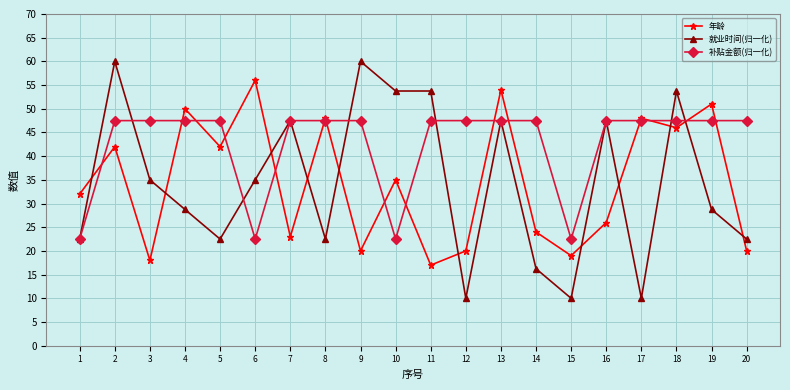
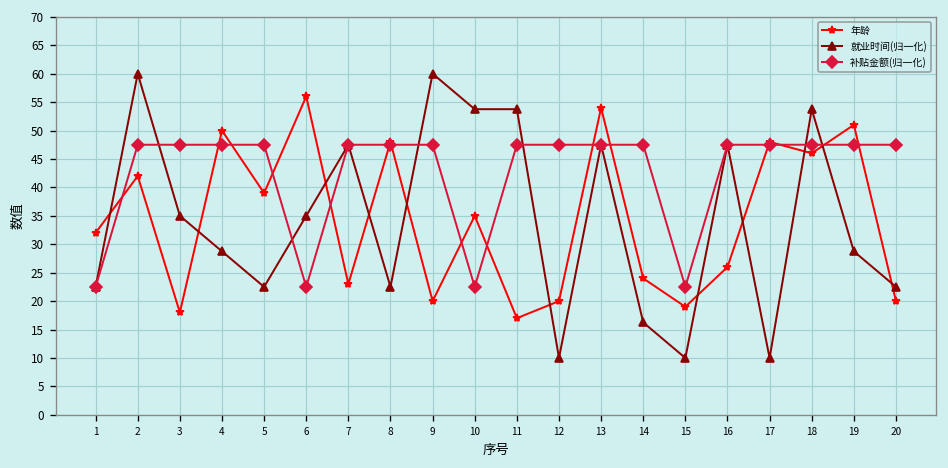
年龄, 5: 42 -> 39
